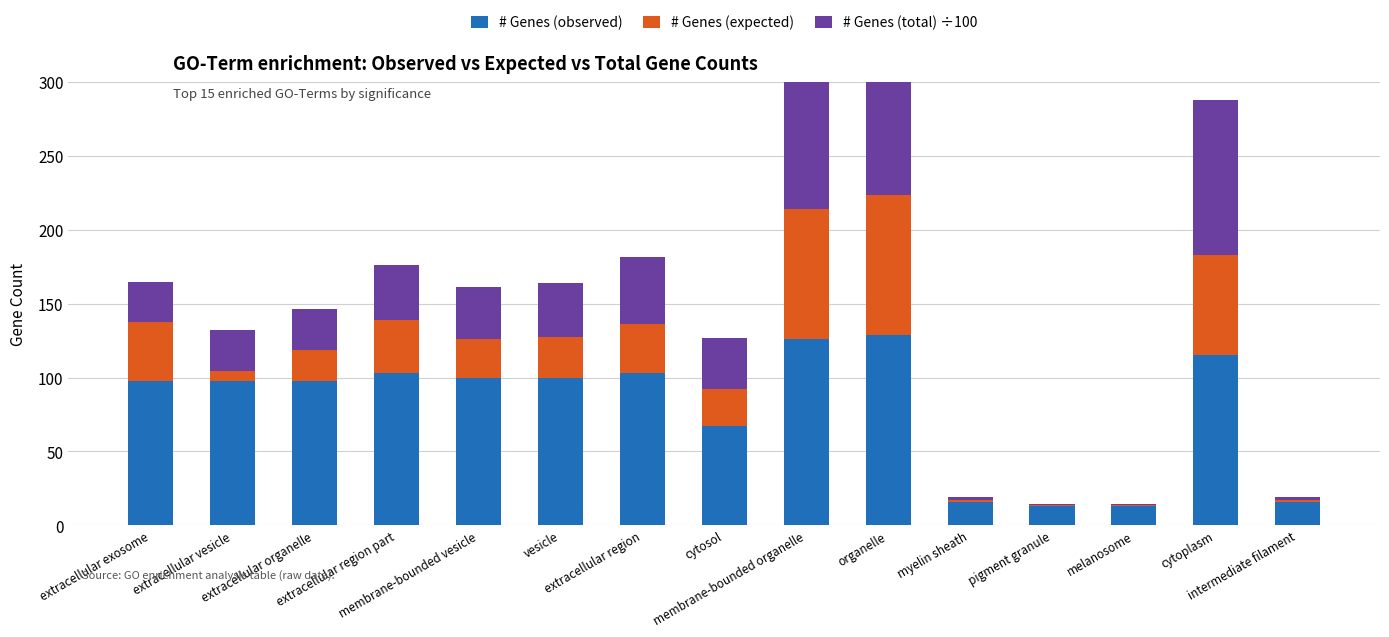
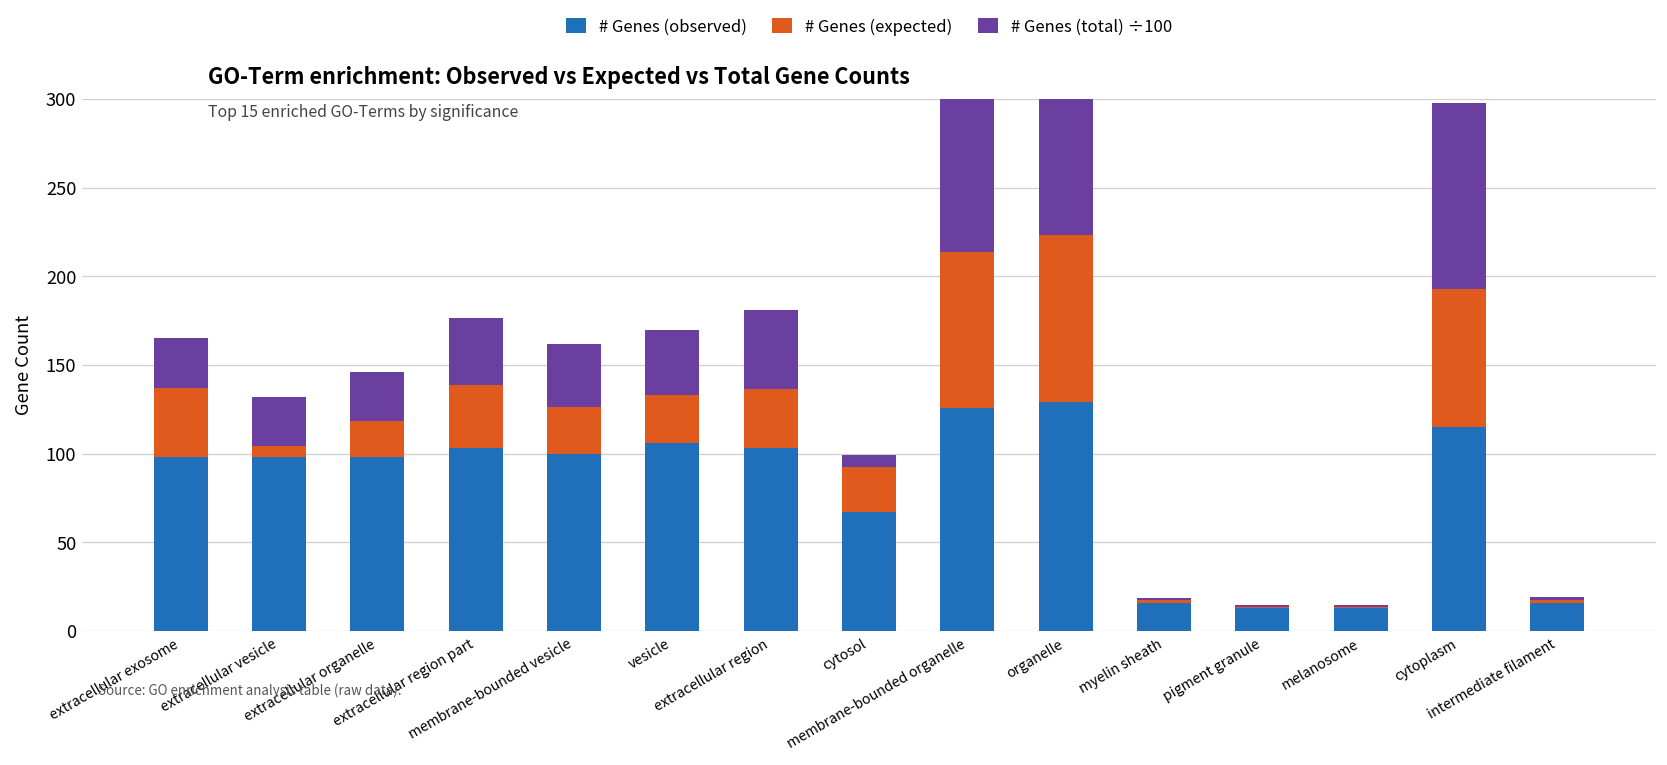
# Genes (observed), vesicle: 100 -> 106
# Genes (total) ÷100, cytosol: 34 -> 7
# Genes (expected), cytoplasm: 68 -> 78
